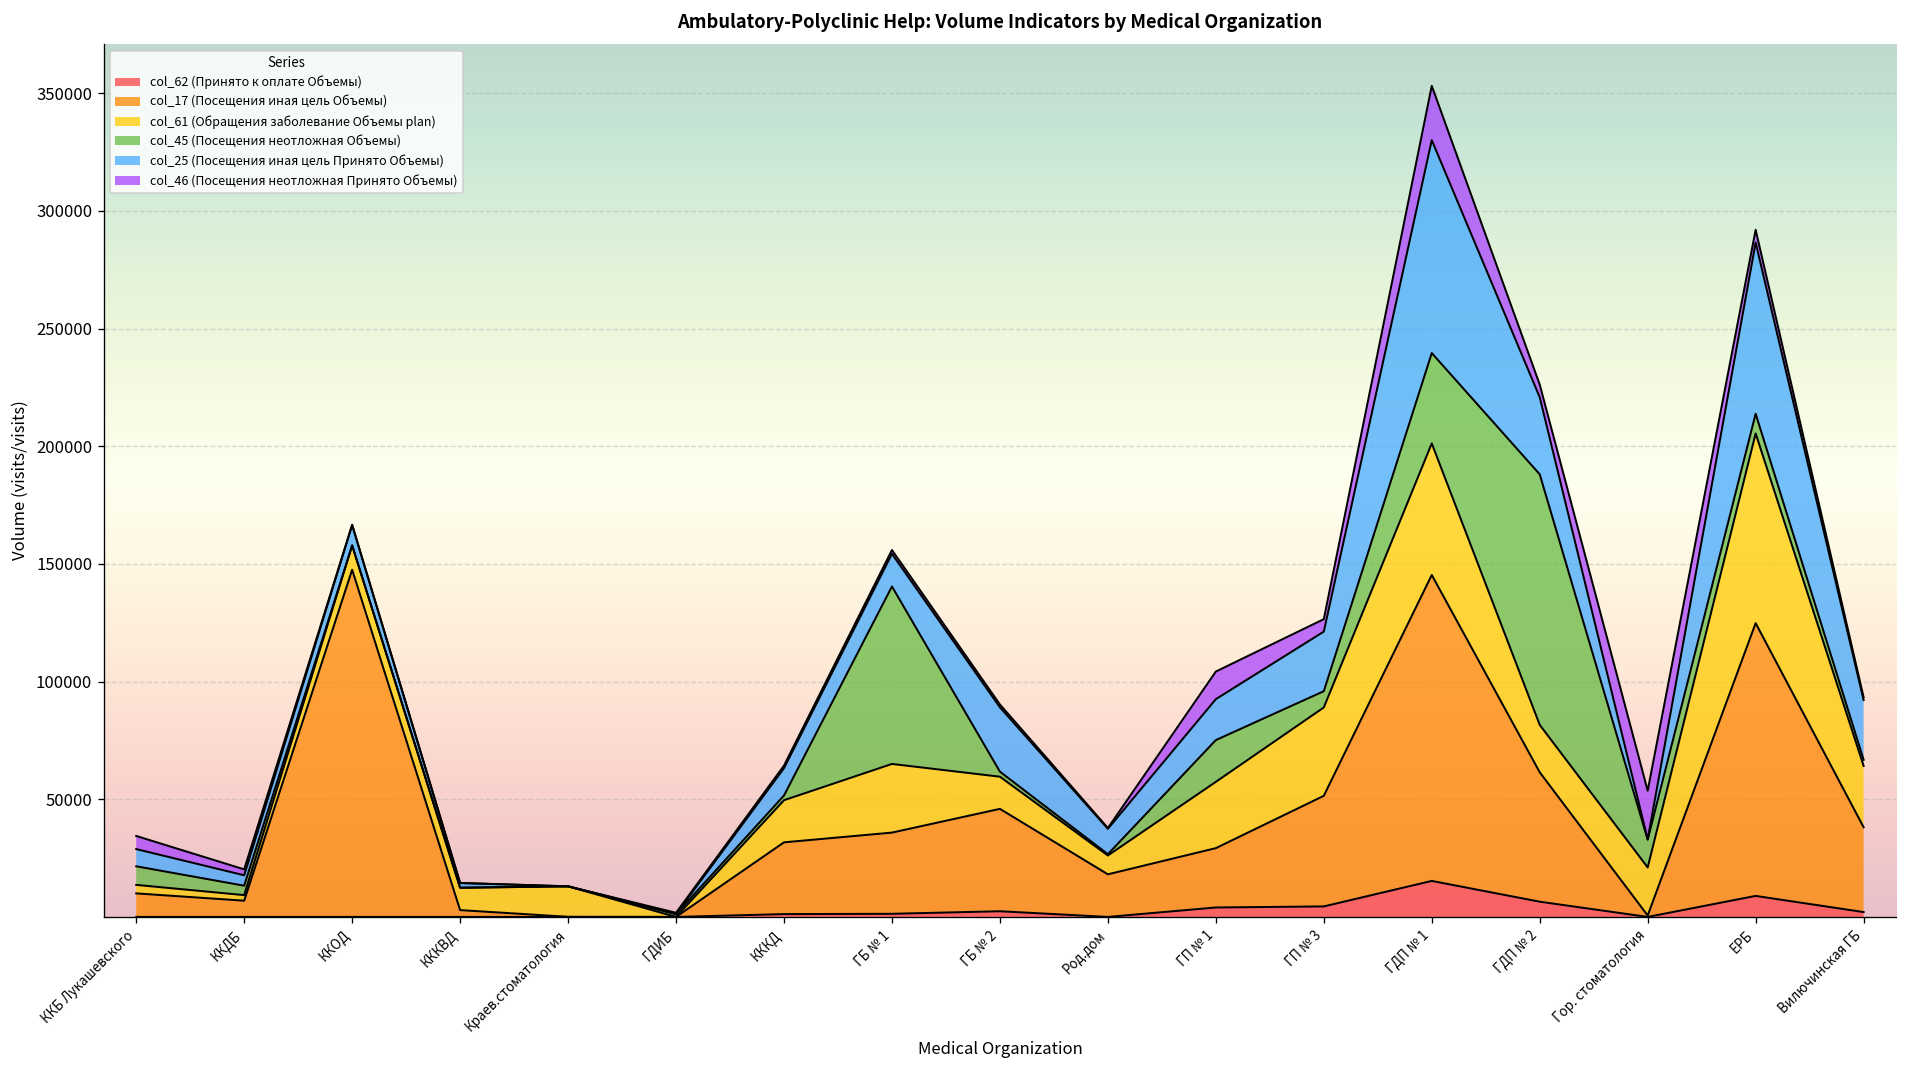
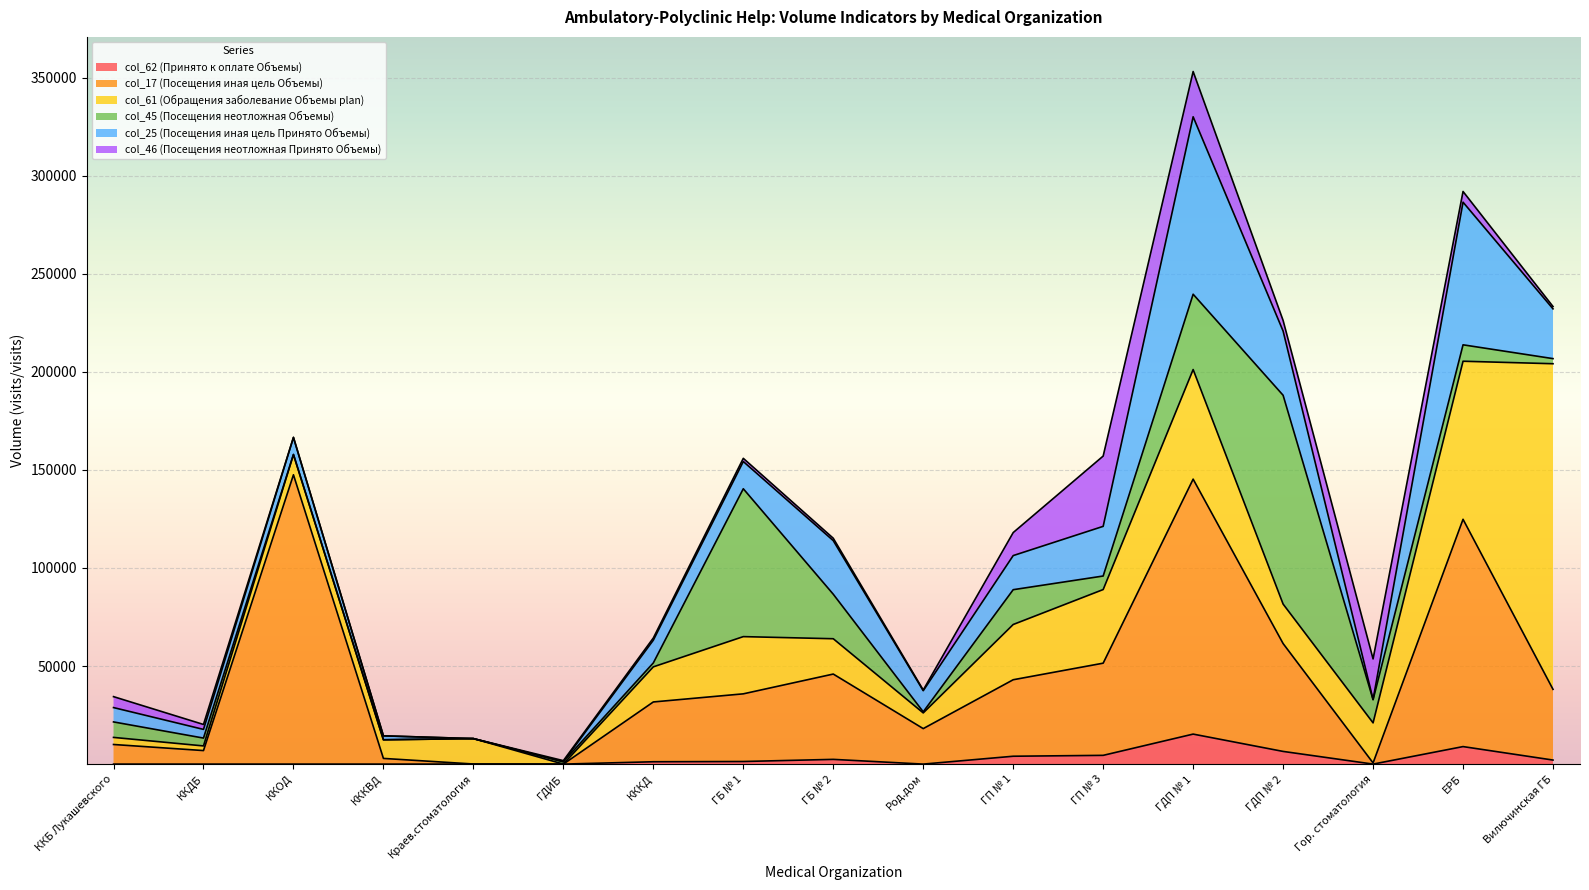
col_61 (Обращения заболевание Объемы plan), ГБ № 2: 14000 -> 18000
col_45 (Посещения неотложная Объемы), ГБ № 2: 2000 -> 23000
col_17 (Посещения иная цель Объемы), ГП № 1: 25000 -> 39000
col_46 (Посещения неотложная Принято Объемы), ГП № 3: 5000 -> 36000
col_61 (Обращения заболевание Объемы plan), Вилючинская ГБ: 26000 -> 166000
